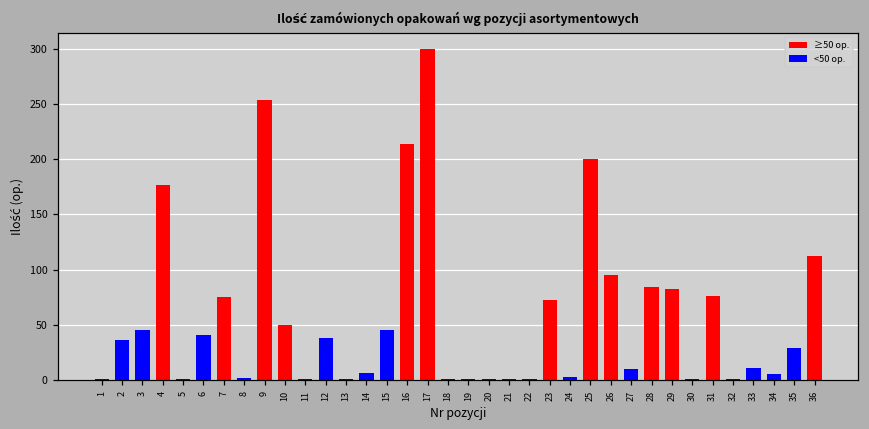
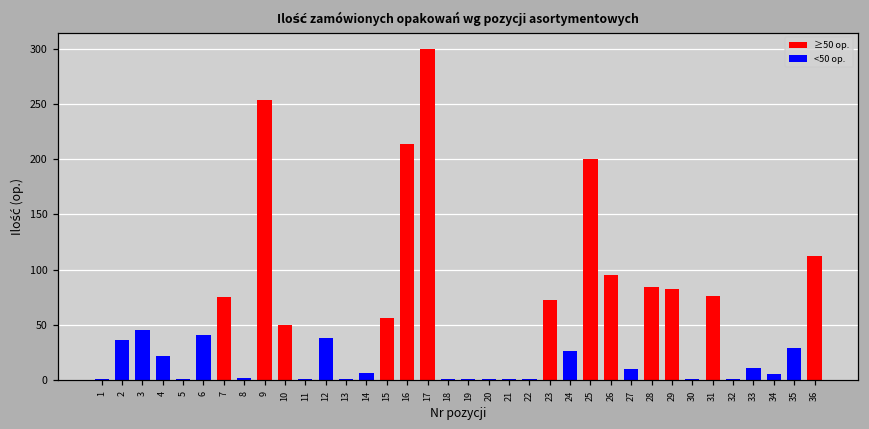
4: 177 -> 22
15: 45 -> 56
24: 3 -> 26
